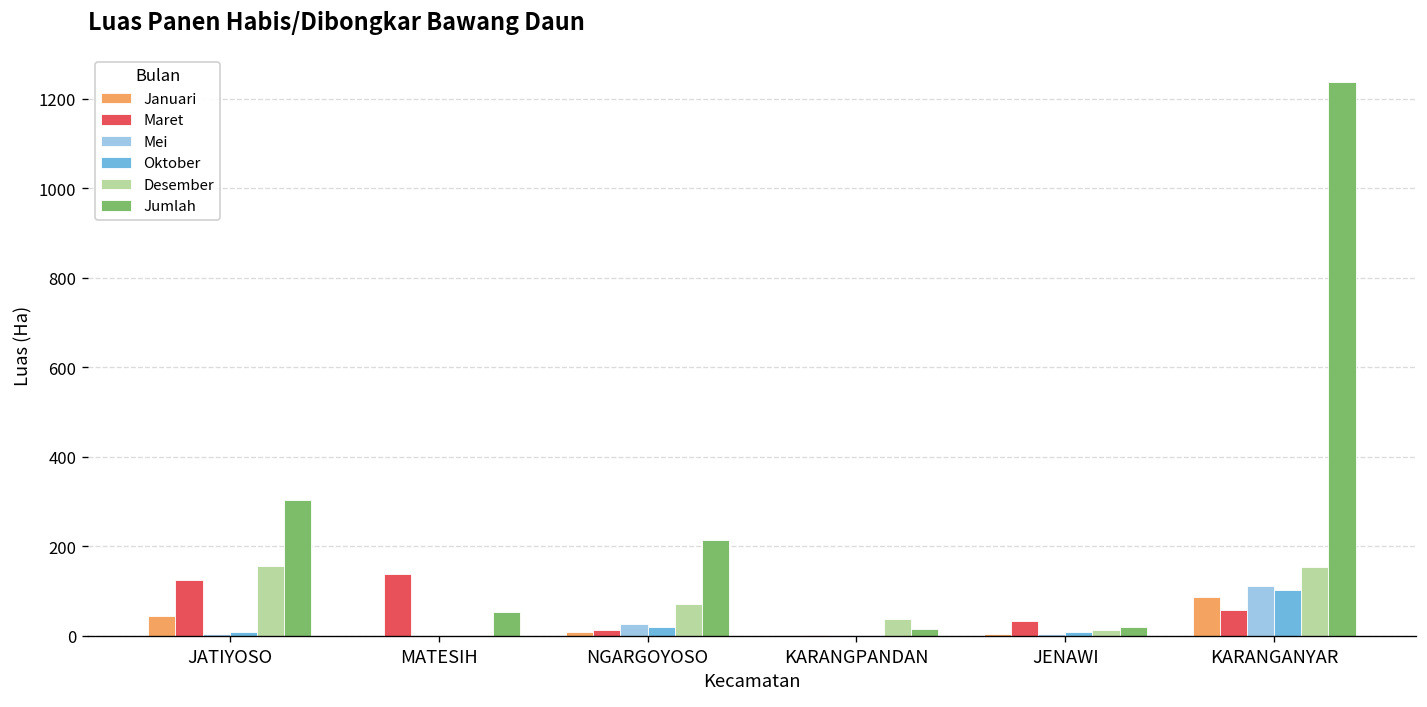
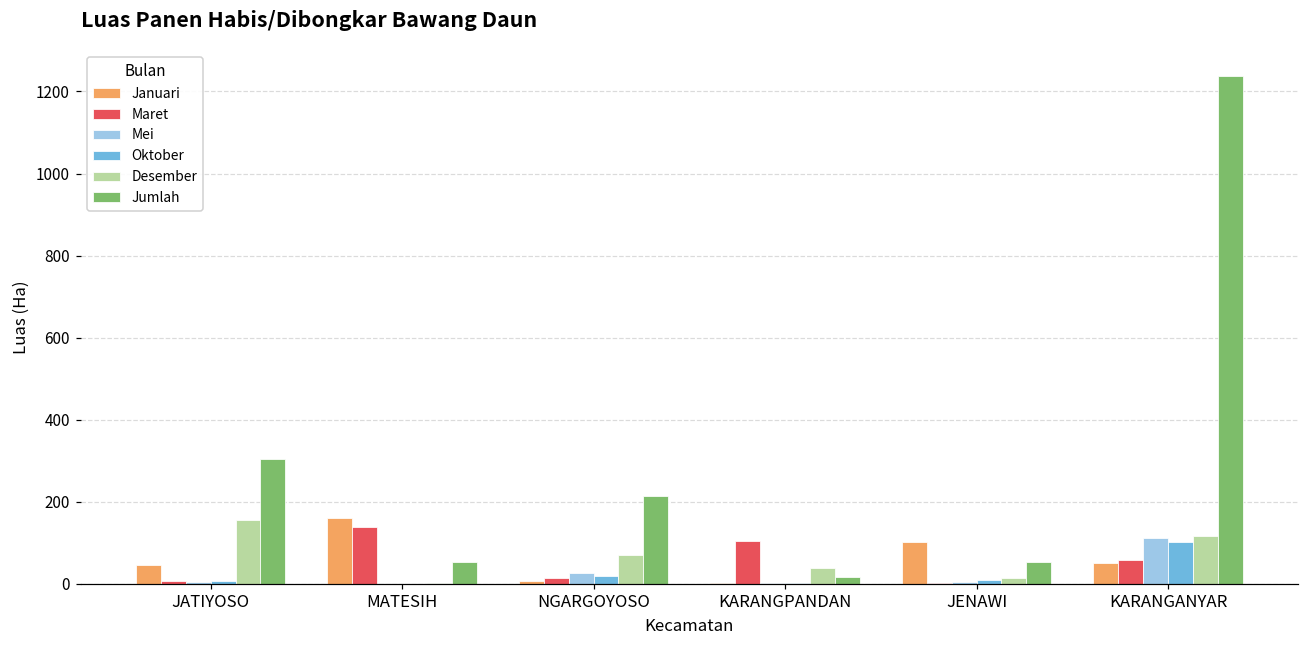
Maret, JATIYOSO: 120 -> 10
Januari, MATESIH: 0 -> 160
Maret, KARANGPANDAN: 0 -> 110
Januari, JENAWI: 0 -> 100
Maret, JENAWI: 30 -> 0
Jumlah, JENAWI: 20 -> 50
Januari, KARANGANYAR: 90 -> 50
Desember, KARANGANYAR: 150 -> 120
